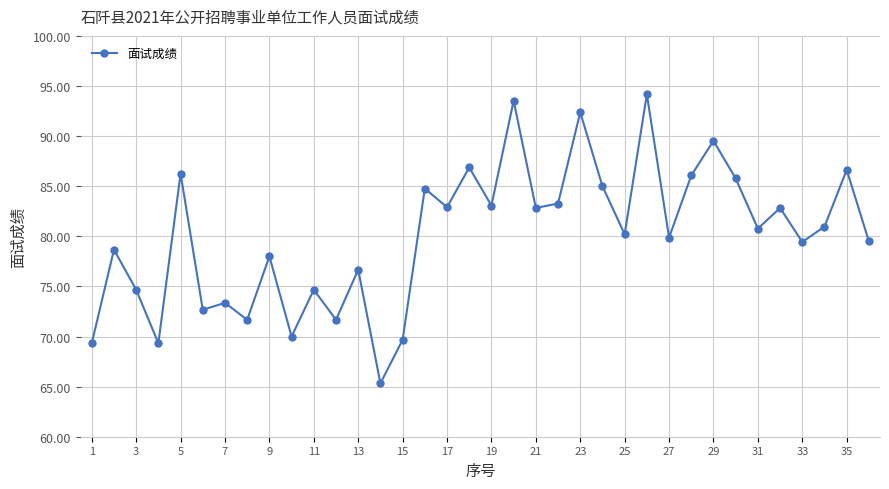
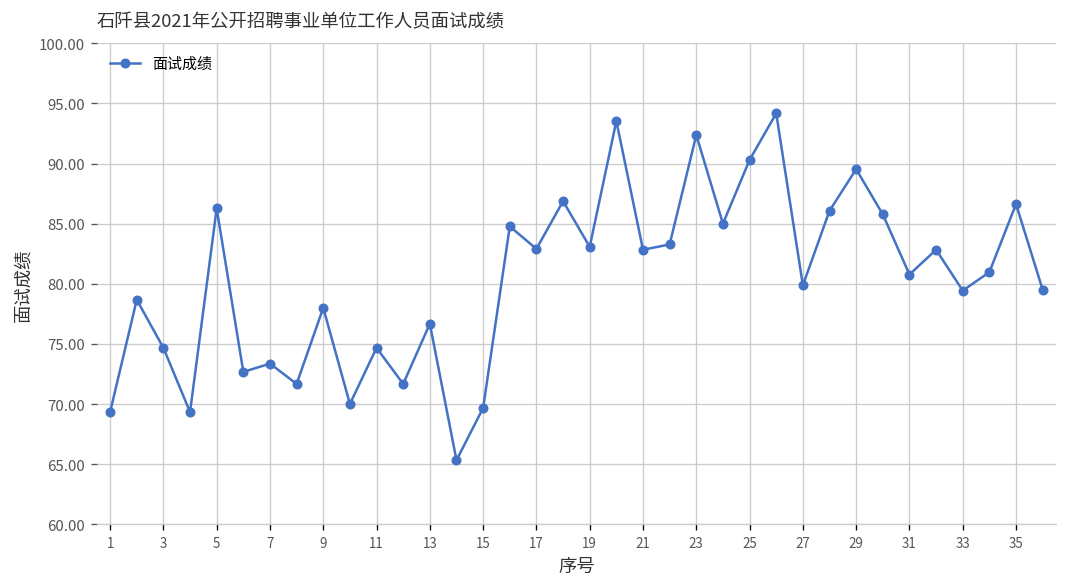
25: 80.2 -> 90.3
